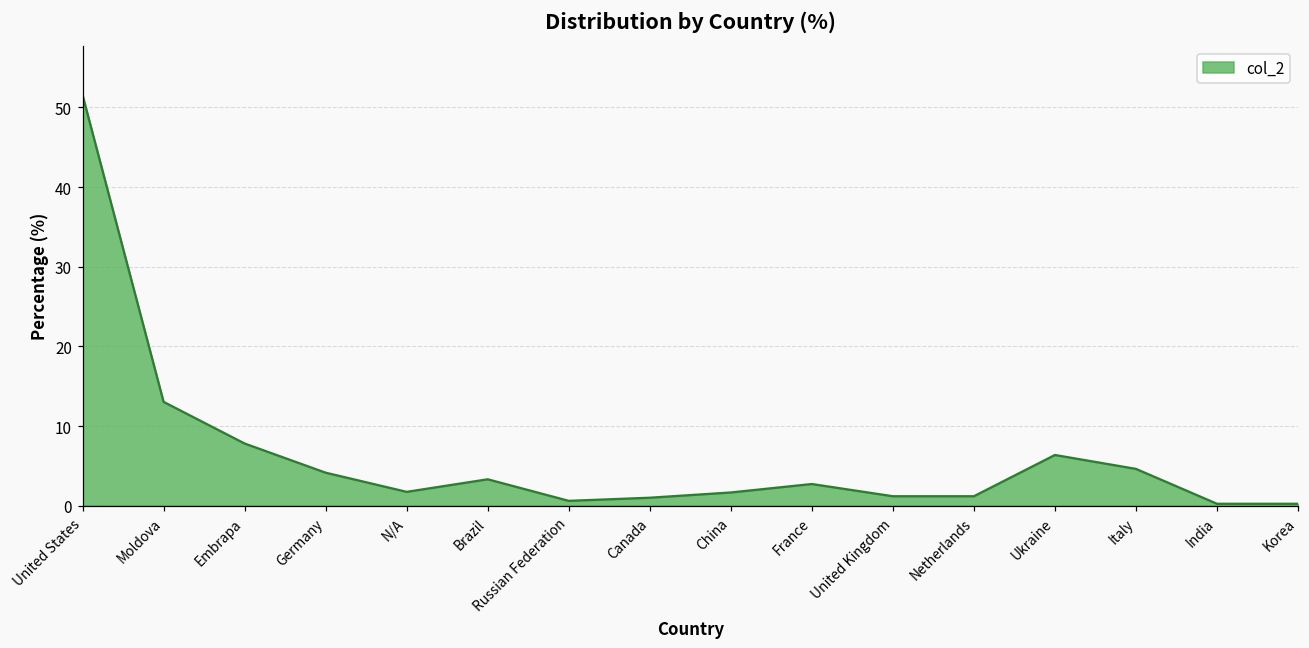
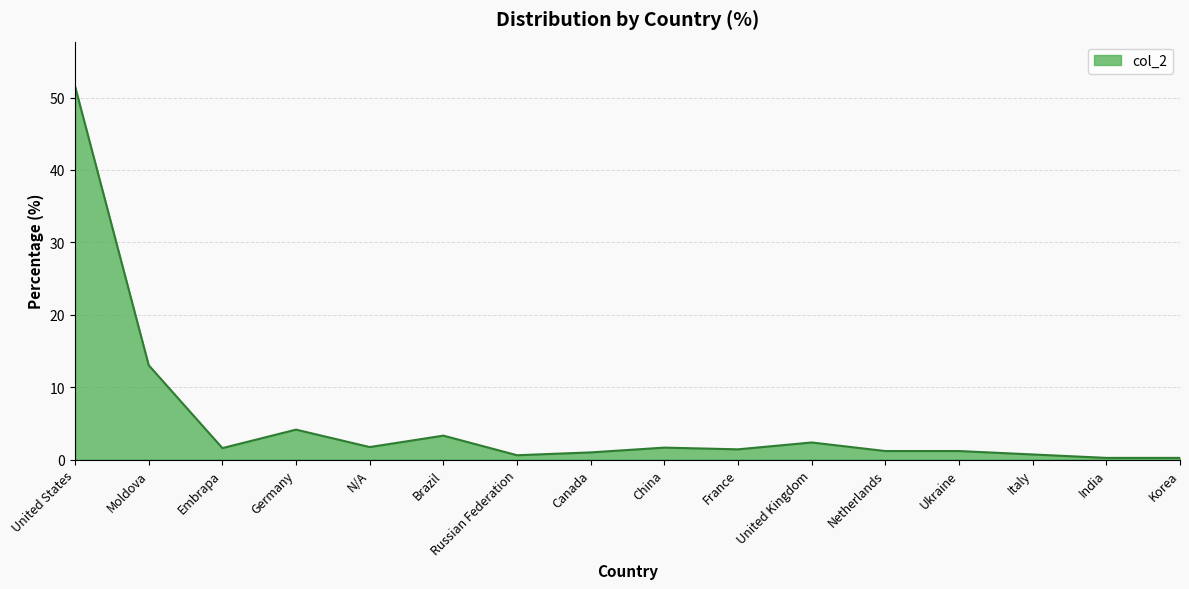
Embrapa: 8 -> 2
France: 3 -> 1
United Kingdom: 1 -> 2
Ukraine: 6 -> 1
Italy: 5 -> 1
